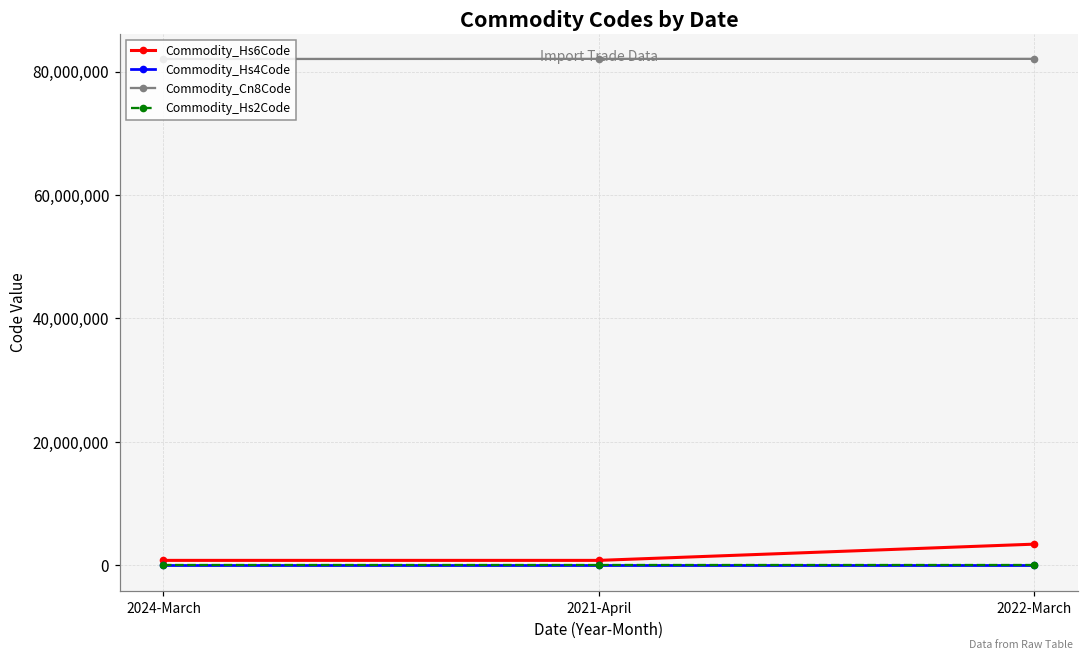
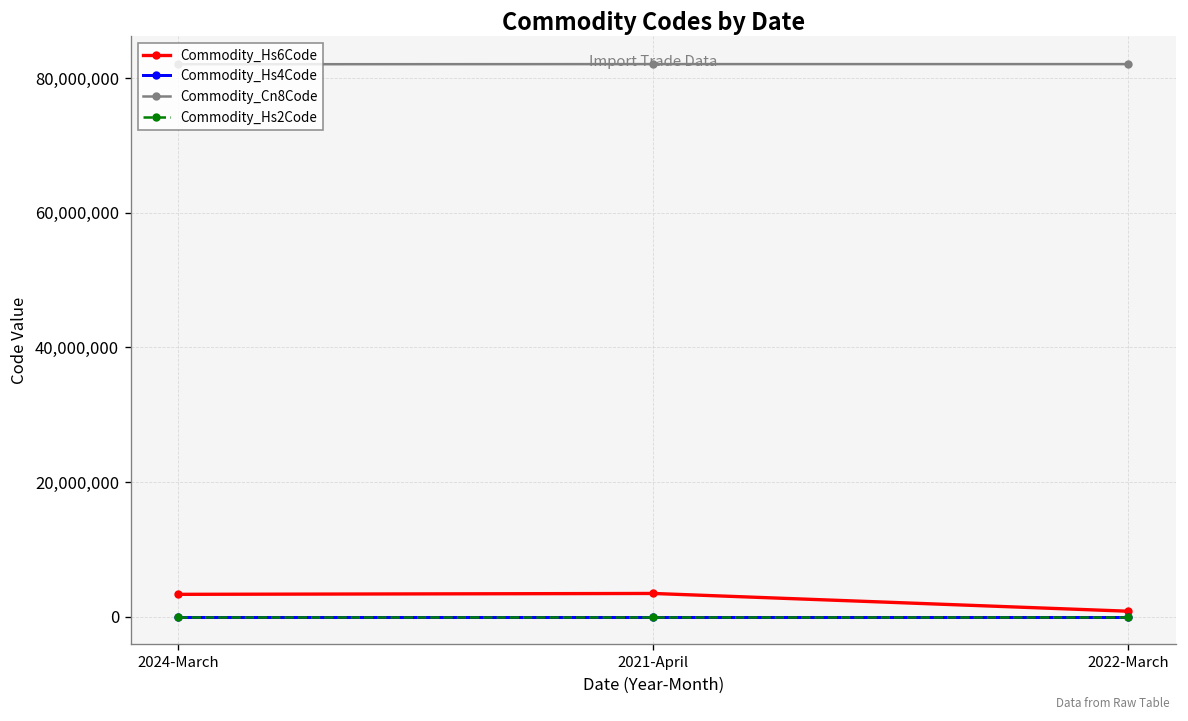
Commodity_Hs6Code, 2024-March: 1,000,000 -> 3,000,000
Commodity_Hs6Code, 2021-April: 1,000,000 -> 3,000,000
Commodity_Hs6Code, 2022-March: 3,000,000 -> 1,000,000
